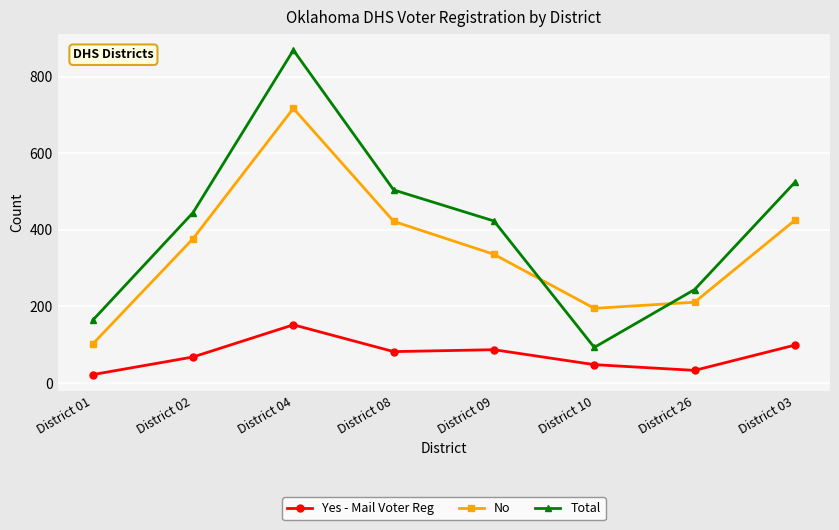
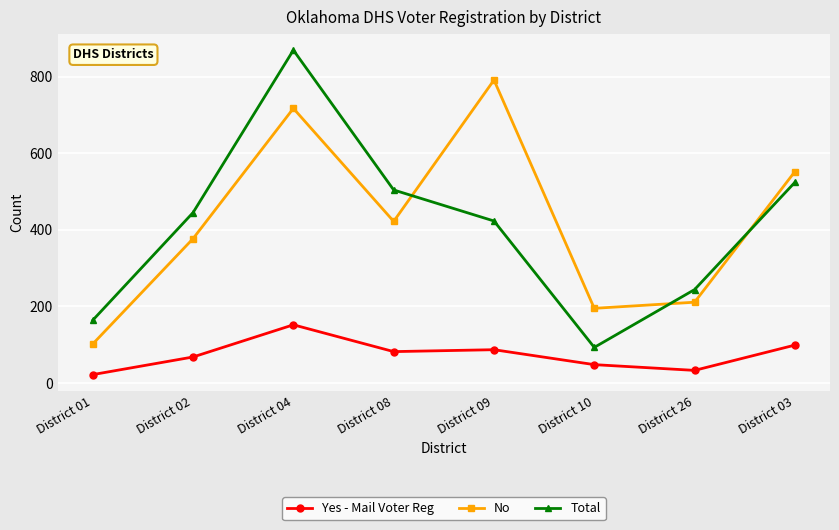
No, District 09: 340 -> 790
No, District 03: 430 -> 550
